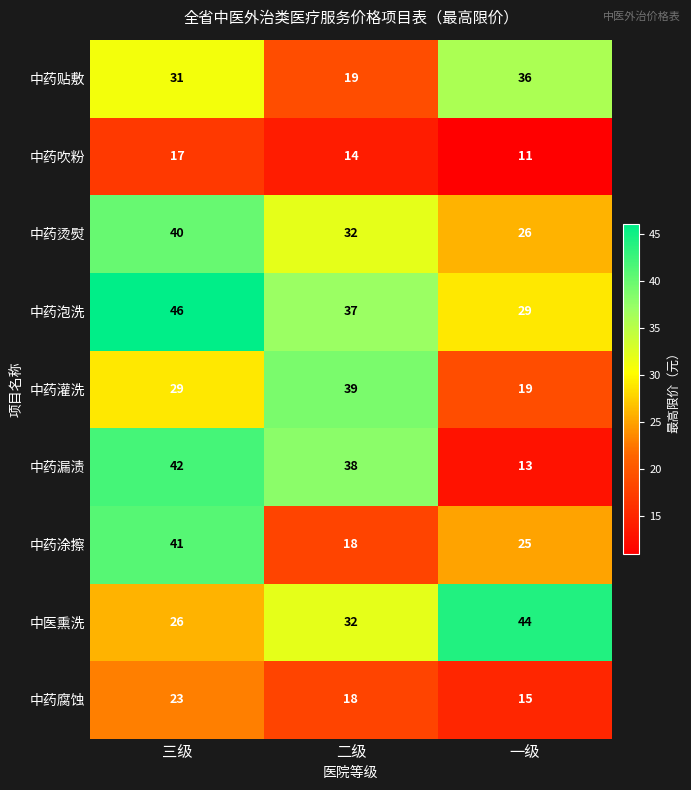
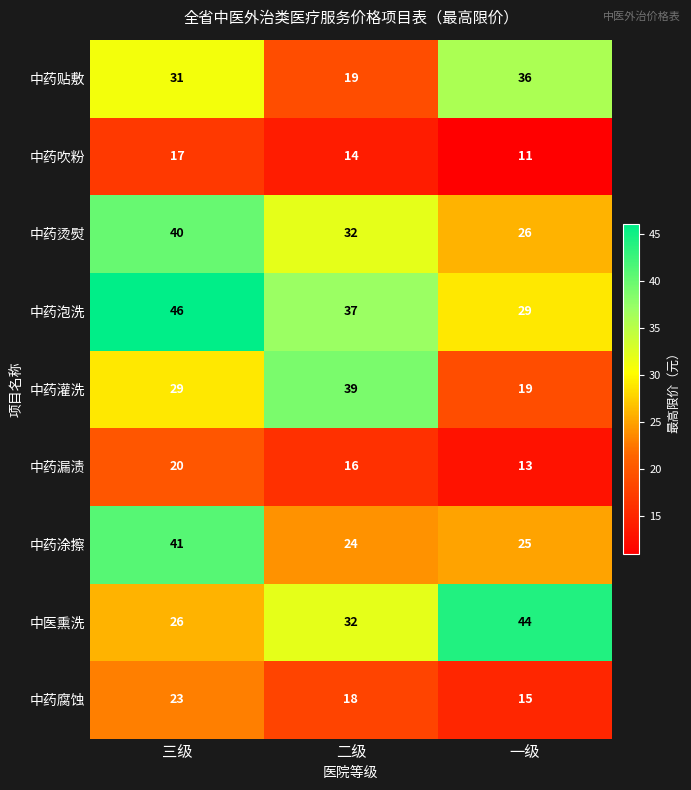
中药漏渍, 三级: 42 -> 20
中药漏渍, 二级: 38 -> 16
中药涂擦, 二级: 18 -> 24
